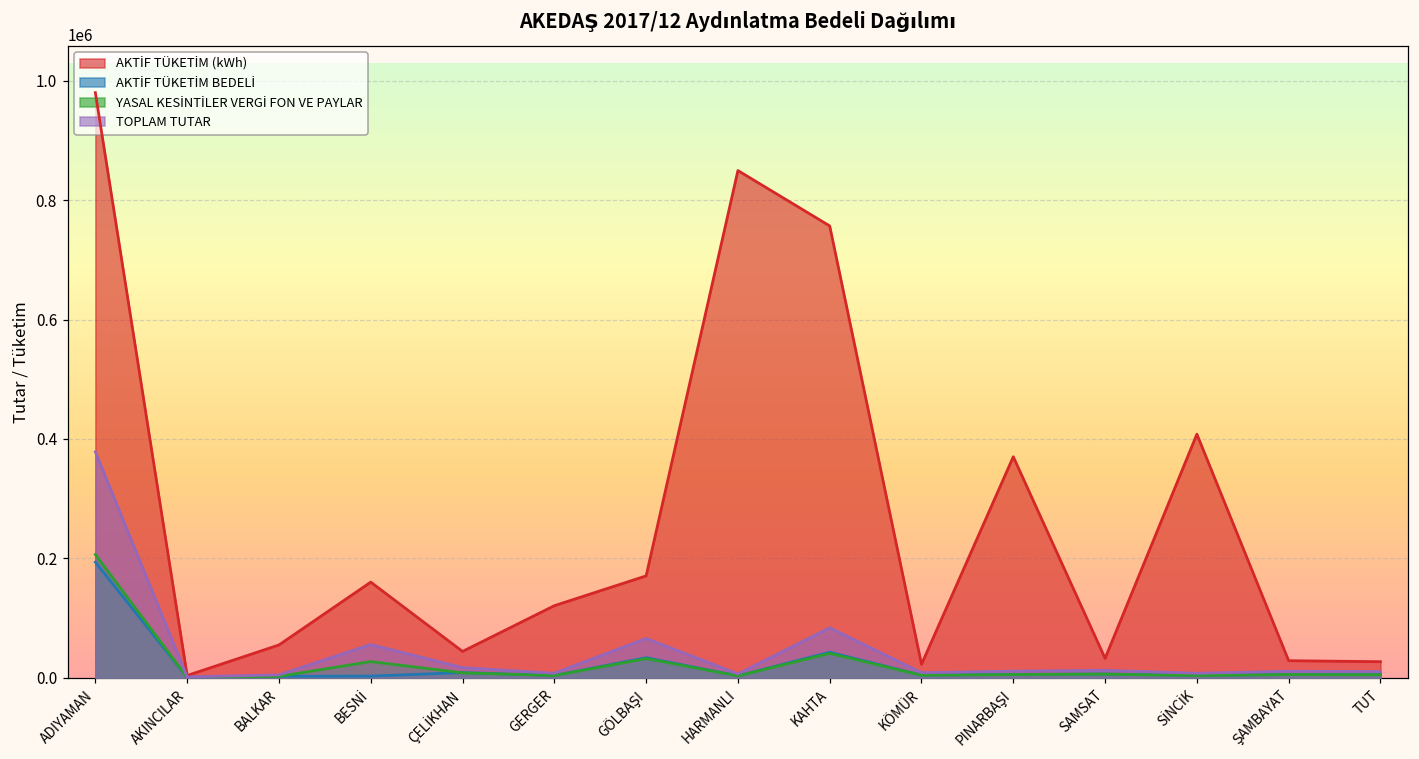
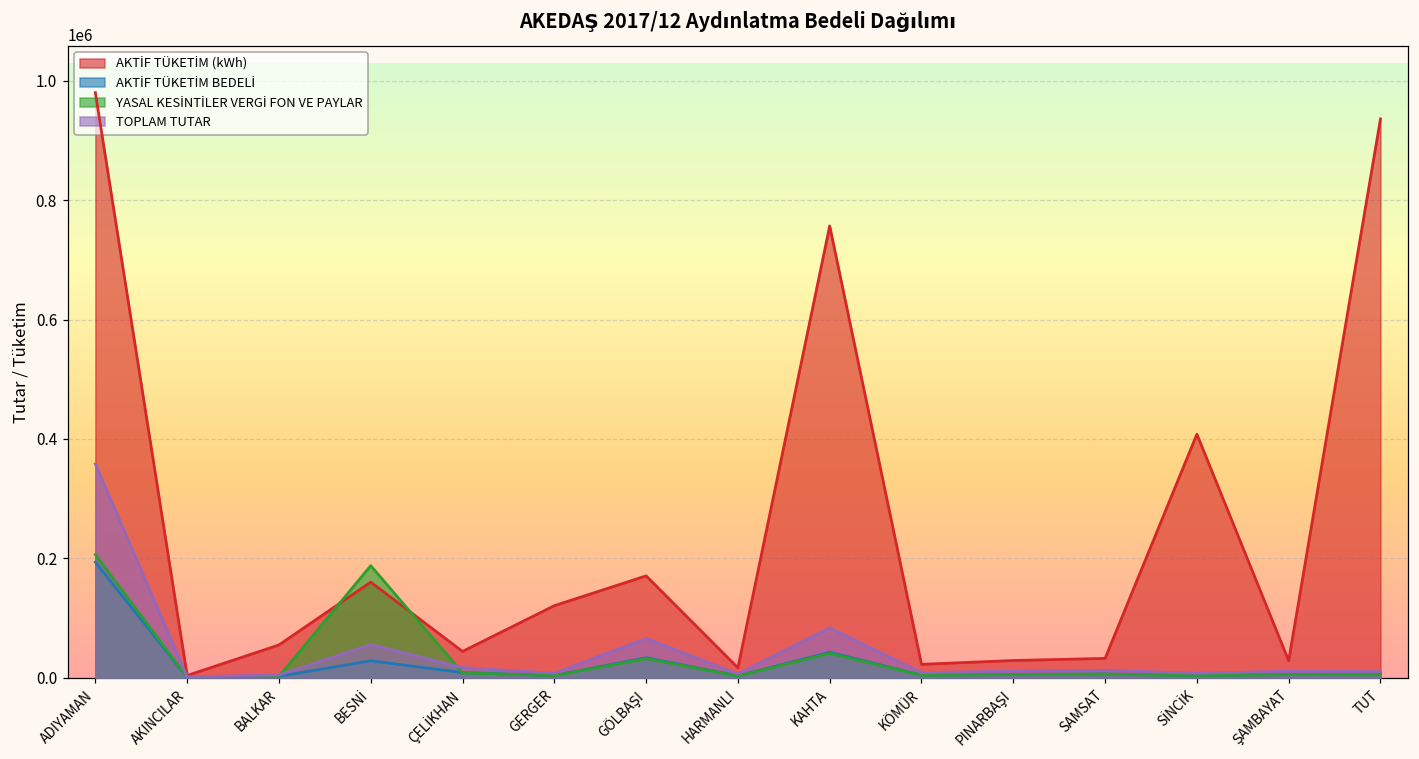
TOPLAM TUTAR, ADIYAMAN: 380000 -> 360000
AKTİF TÜKETİM BEDELİ, BESNİ: 0 -> 30000
YASAL KESİNTİLER VERGİ FON VE PAYLAR, BESNİ: 30000 -> 190000
AKTİF TÜKETİM (kWh), HARMANLI: 850000 -> 20000
AKTİF TÜKETİM (kWh), PINARBAŞI: 370000 -> 30000
AKTİF TÜKETİM (kWh), TUT: 30000 -> 940000
